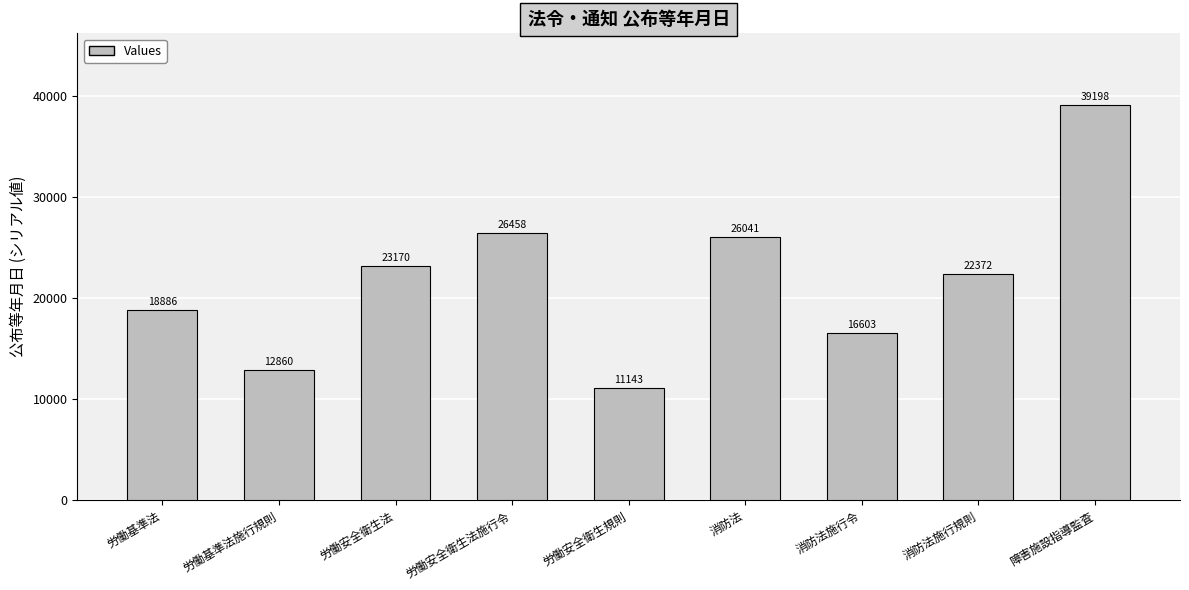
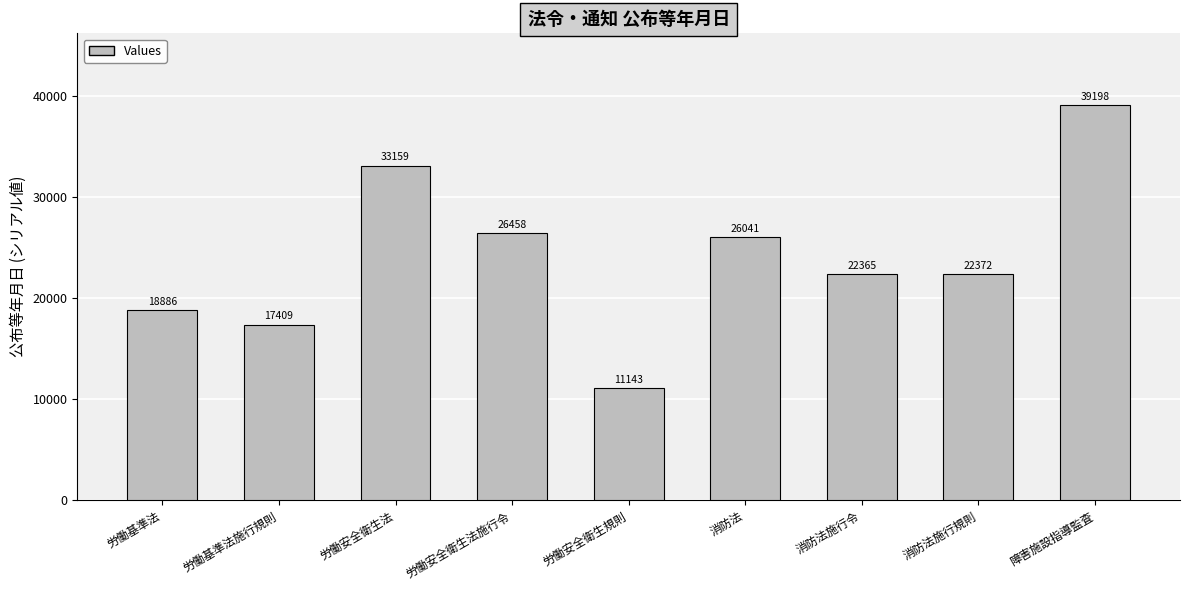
労働基準法施行規則: 12860 -> 17409
労働安全衛生法: 23170 -> 33159
消防法施行令: 16603 -> 22365
